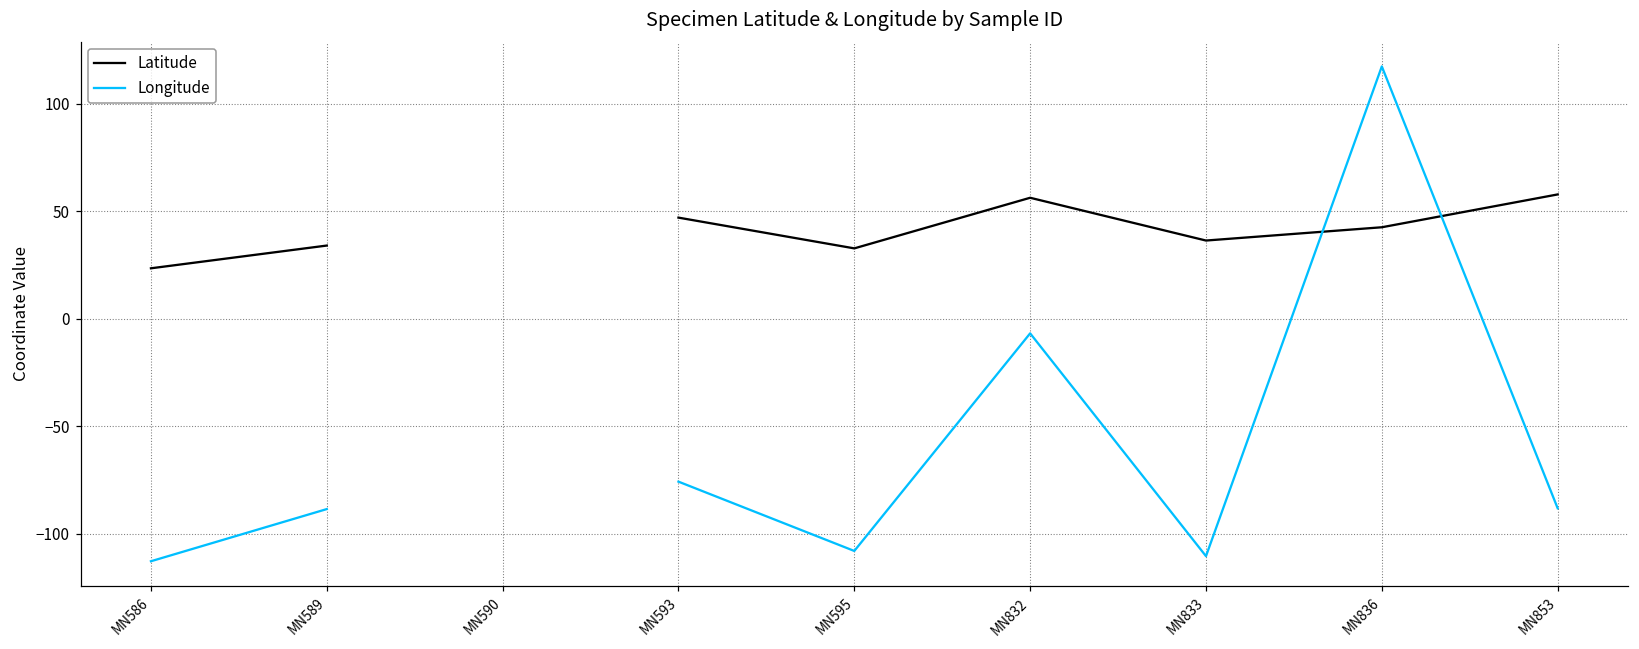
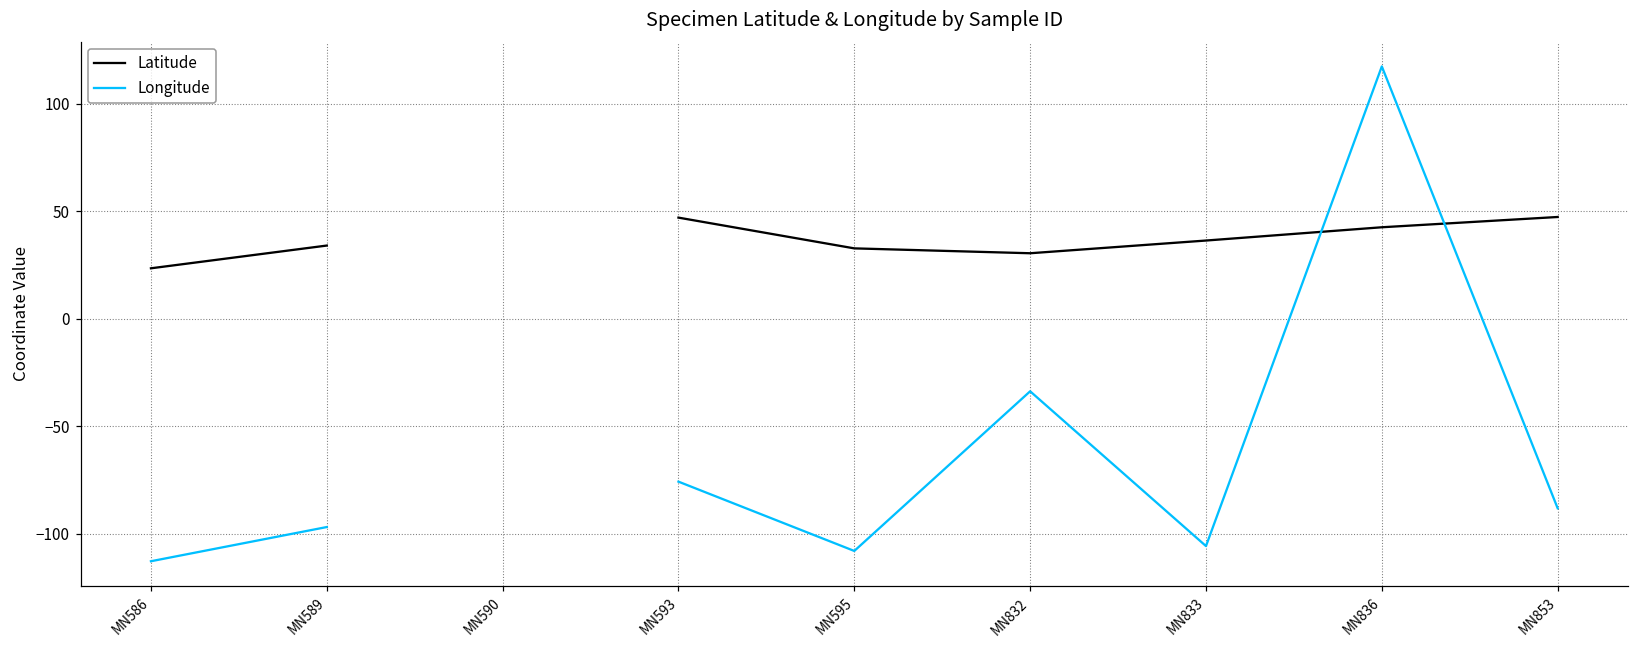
Longitude, MN589: -89 -> -97
Latitude, MN832: 56 -> 31
Longitude, MN832: -7 -> -34
Longitude, MN833: -110 -> -106
Latitude, MN853: 58 -> 47
